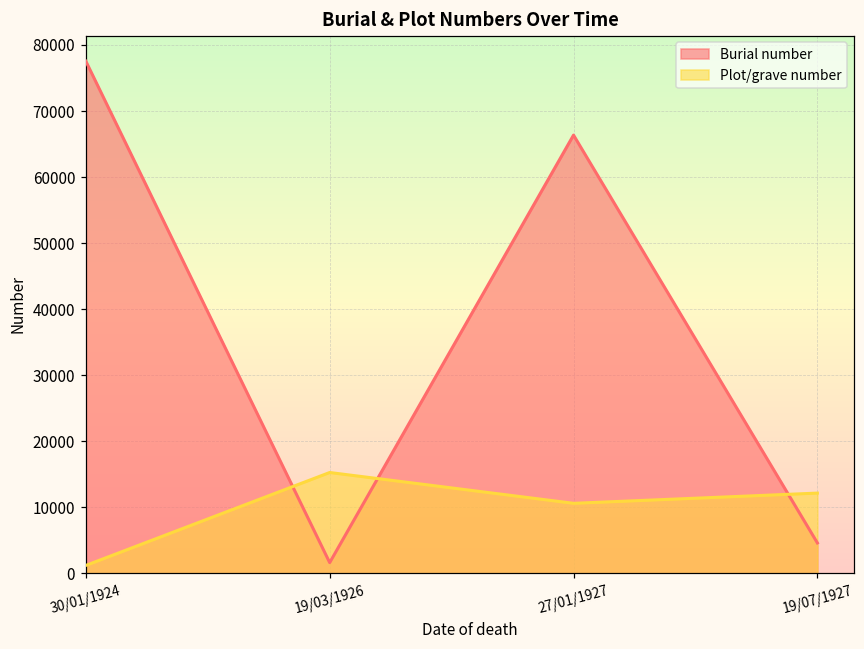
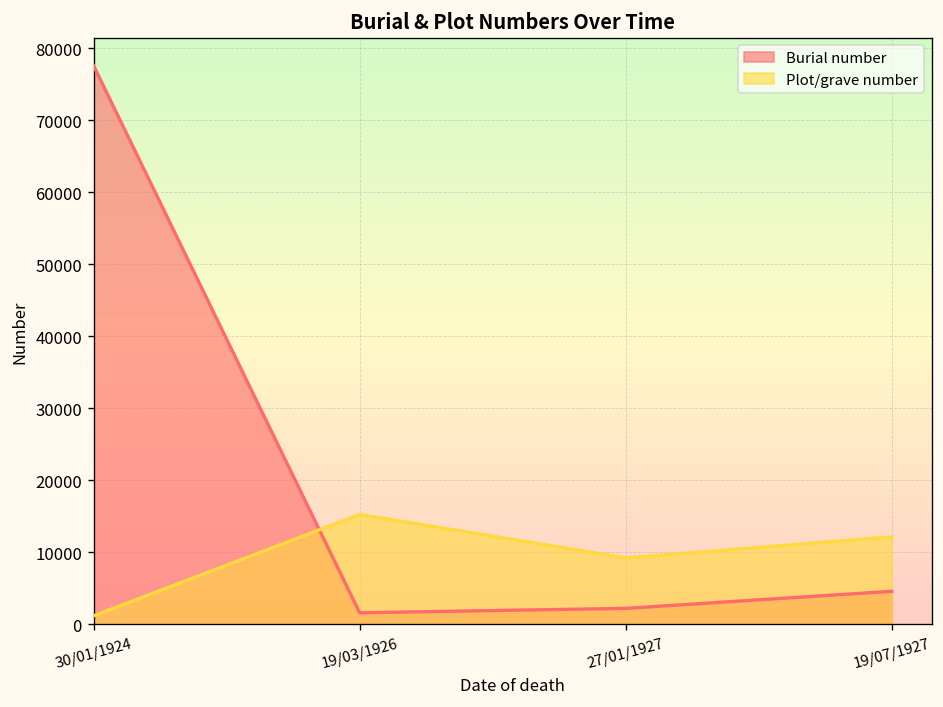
Burial number, 27/01/1927: 66000 -> 2000
Plot/grave number, 27/01/1927: 11000 -> 9000
